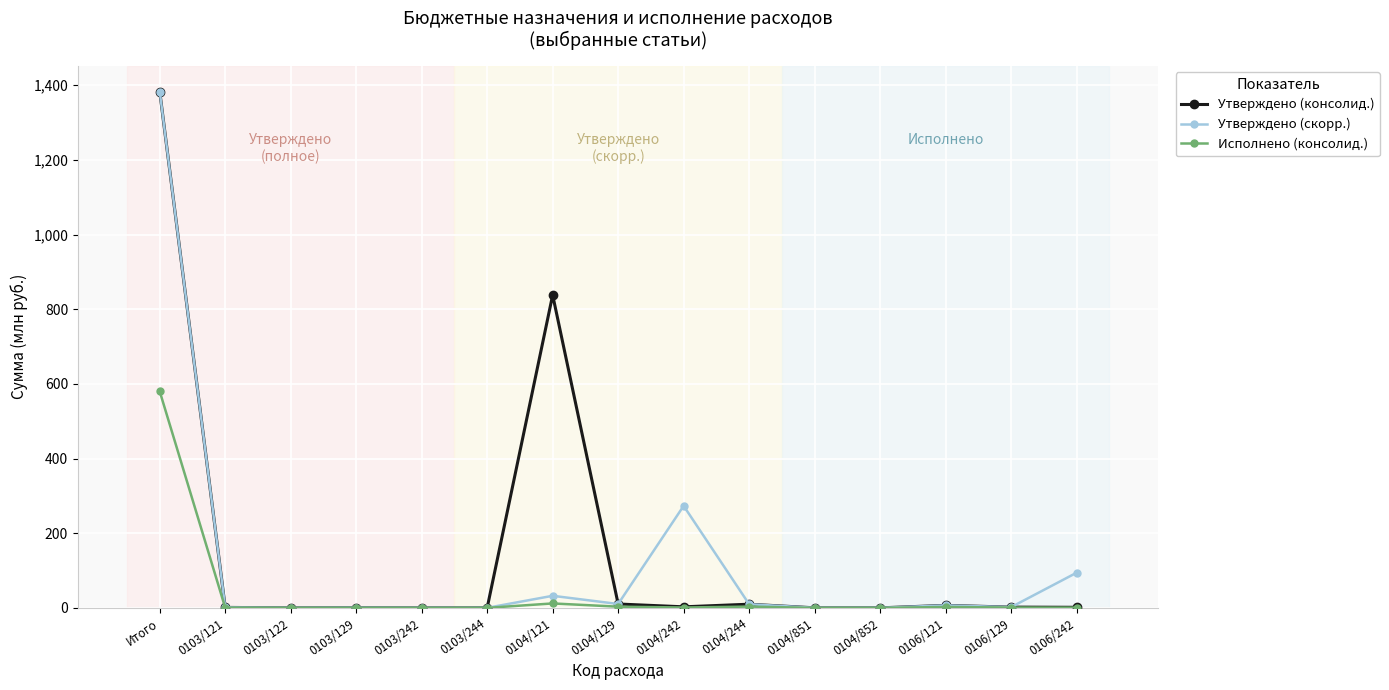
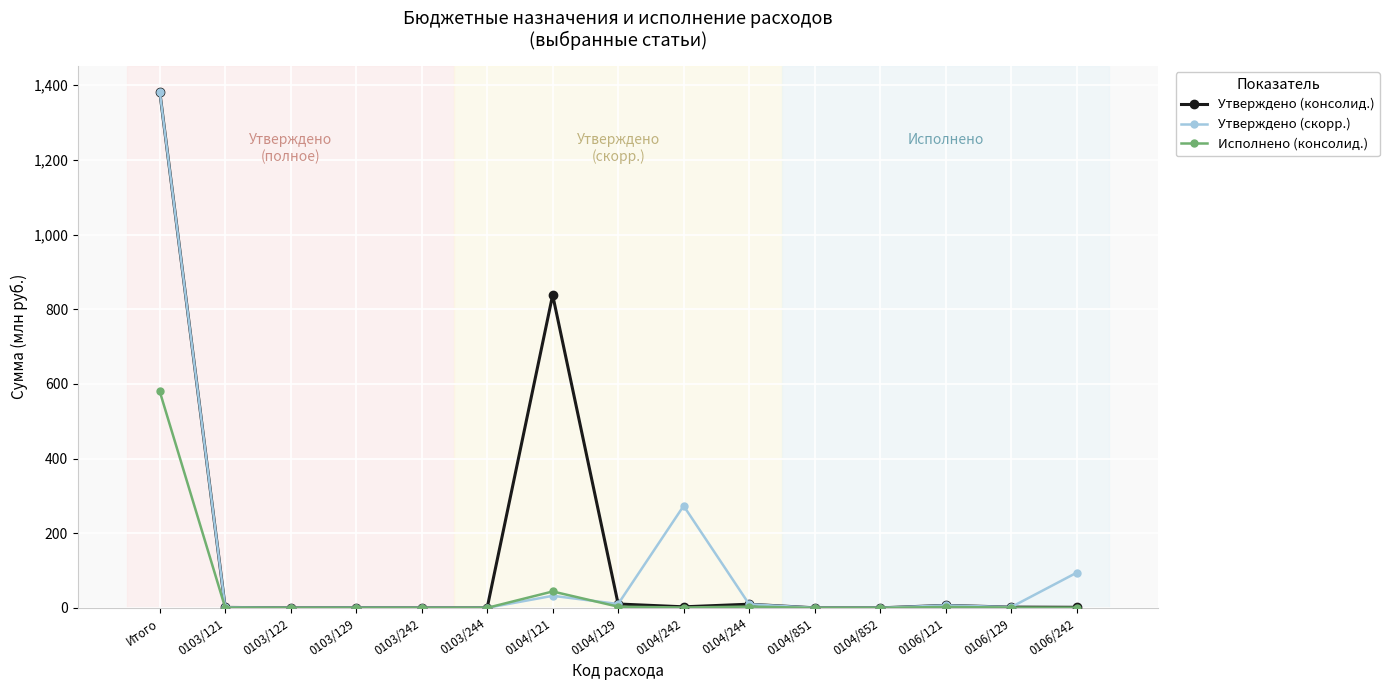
Исполнено (консолид.), 0104/121: 10 -> 40
